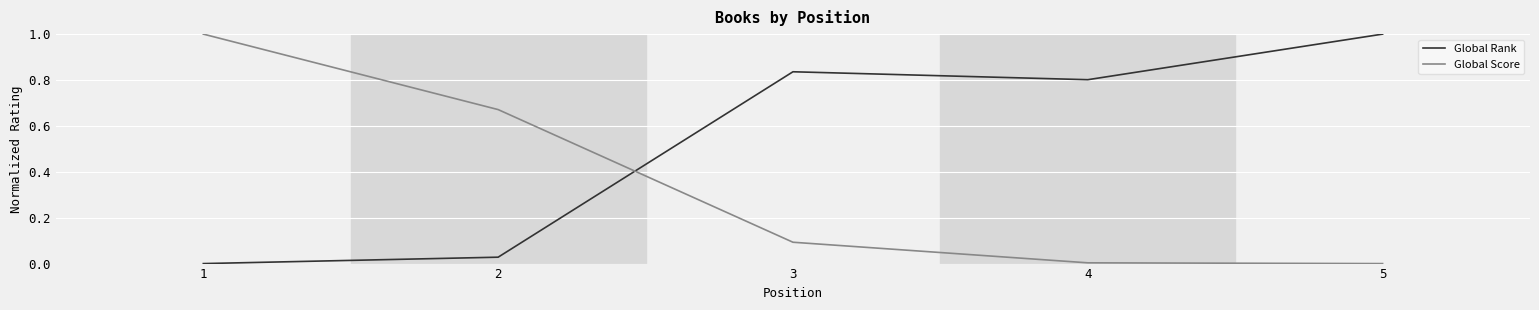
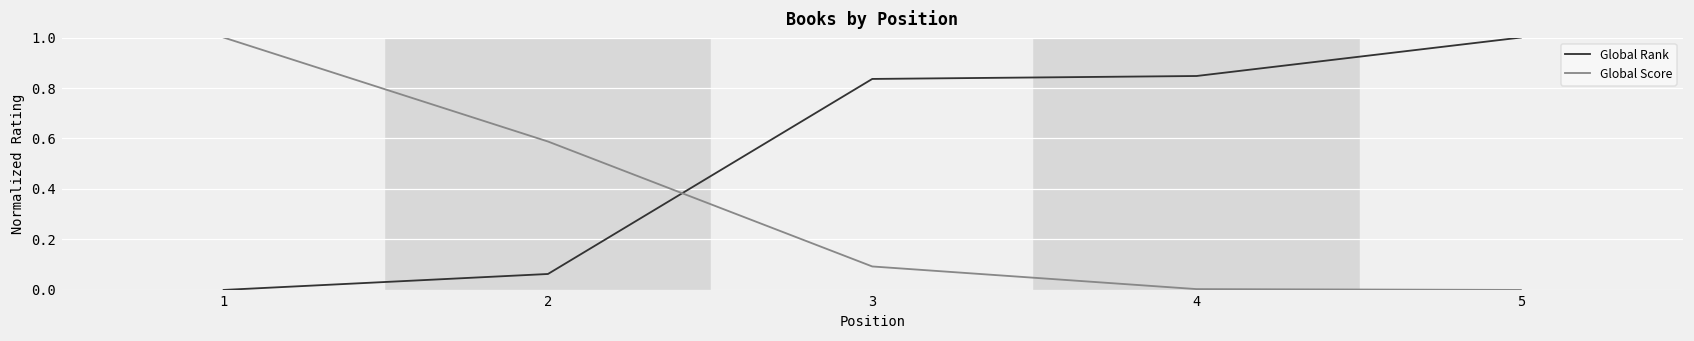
Global Rank, 2: 0.03 -> 0.06
Global Score, 2: 0.67 -> 0.59
Global Rank, 4: 0.80 -> 0.85
